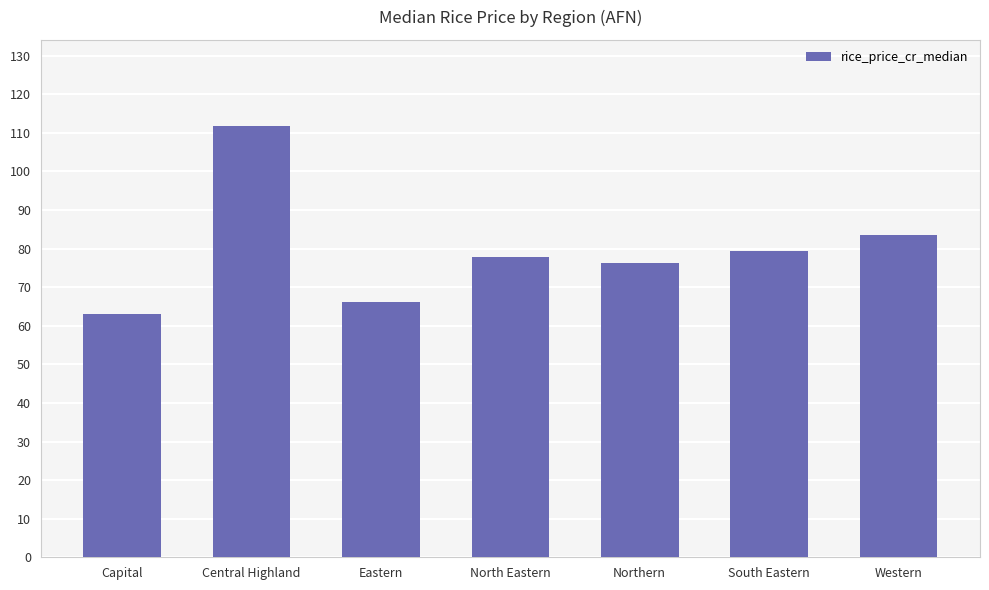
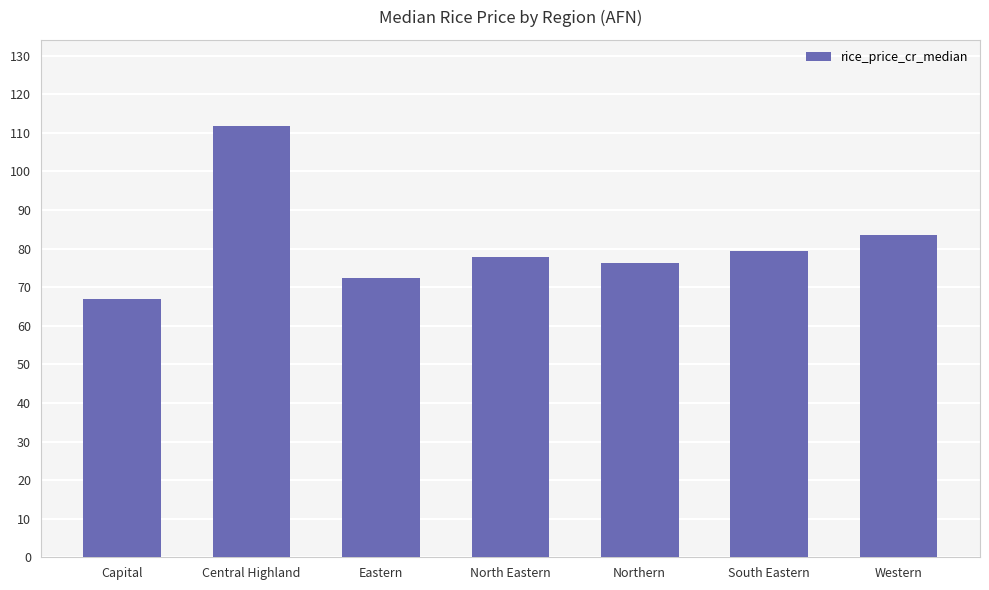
Capital: 63 -> 67
Eastern: 66 -> 73
